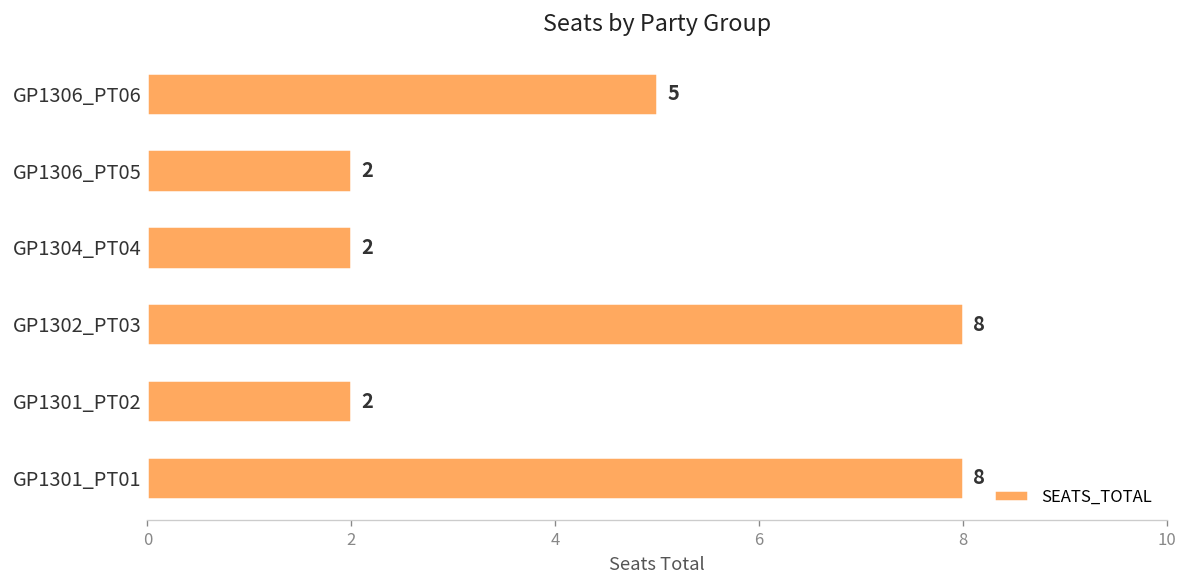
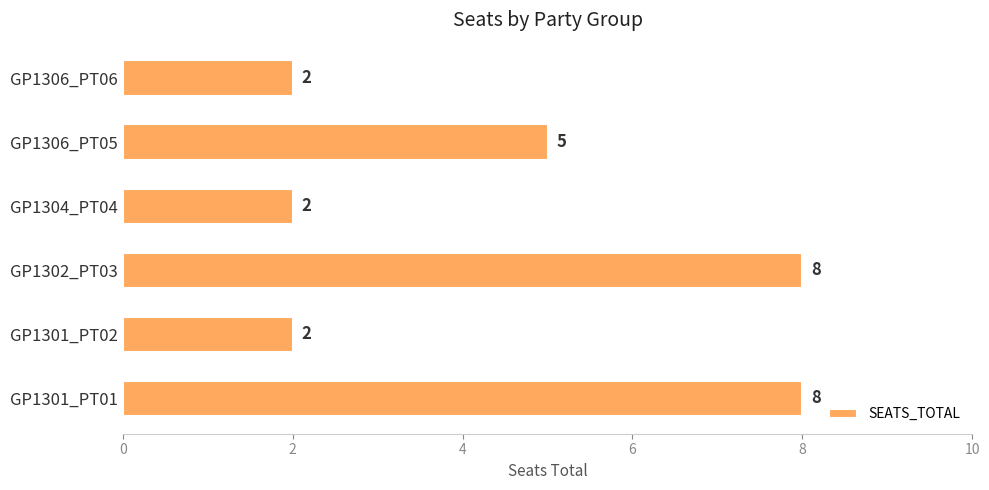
GP1306_PT06: 5 -> 2
GP1306_PT05: 2 -> 5
